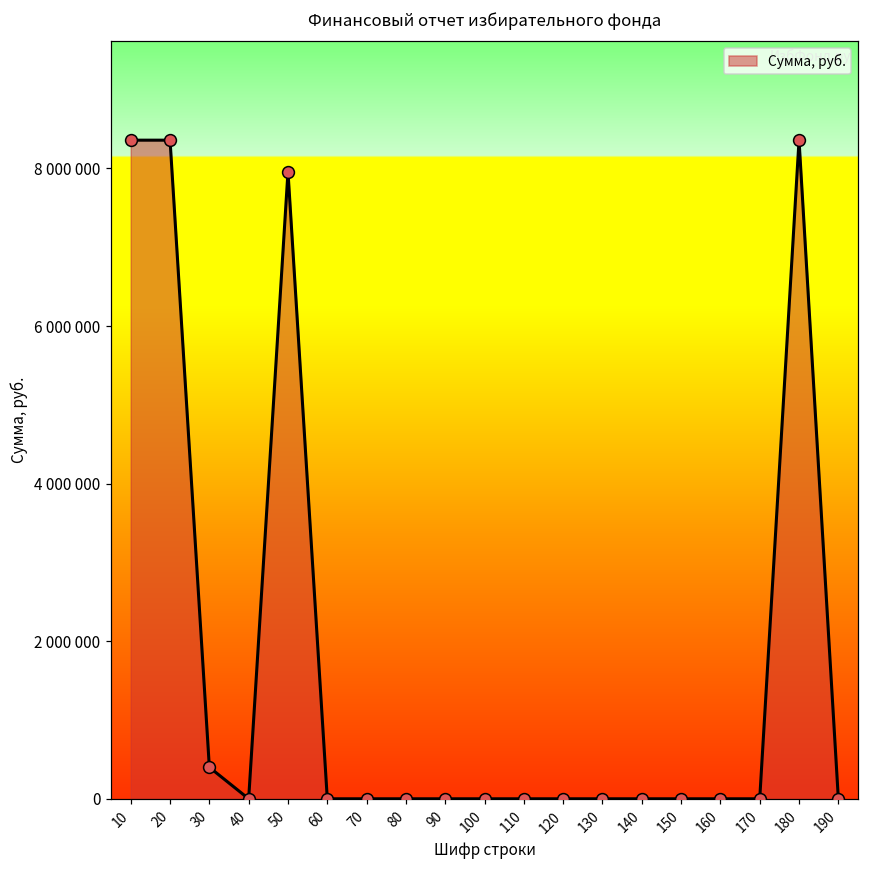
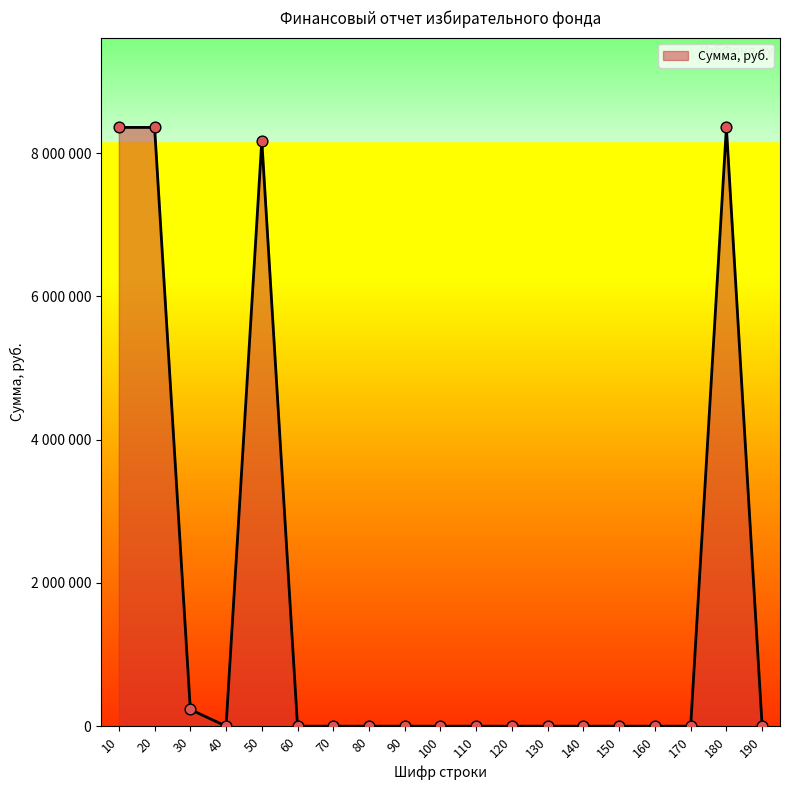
30: 400000 -> 200000
50: 8000000 -> 8200000
